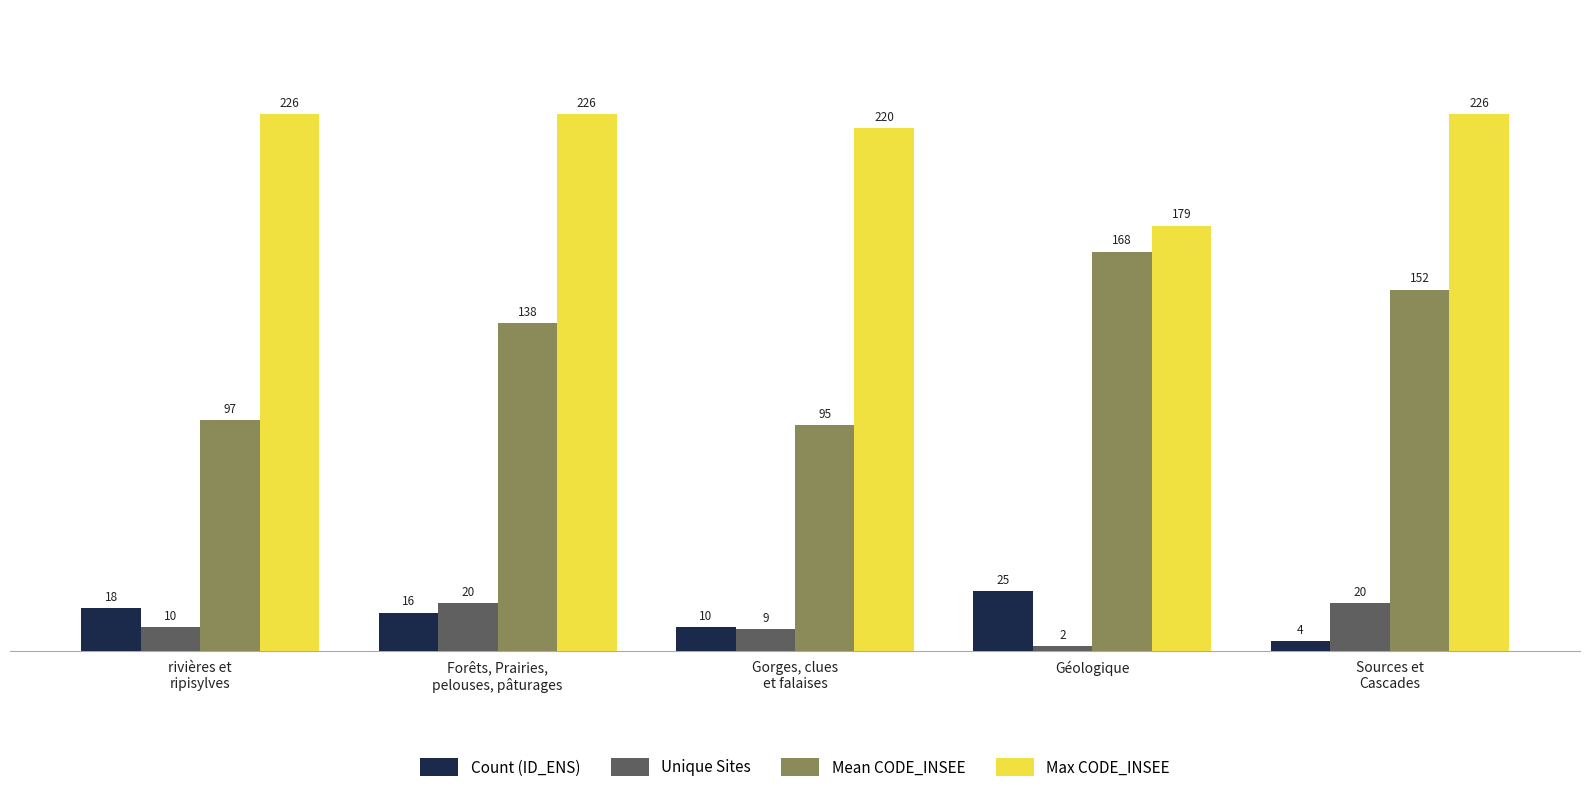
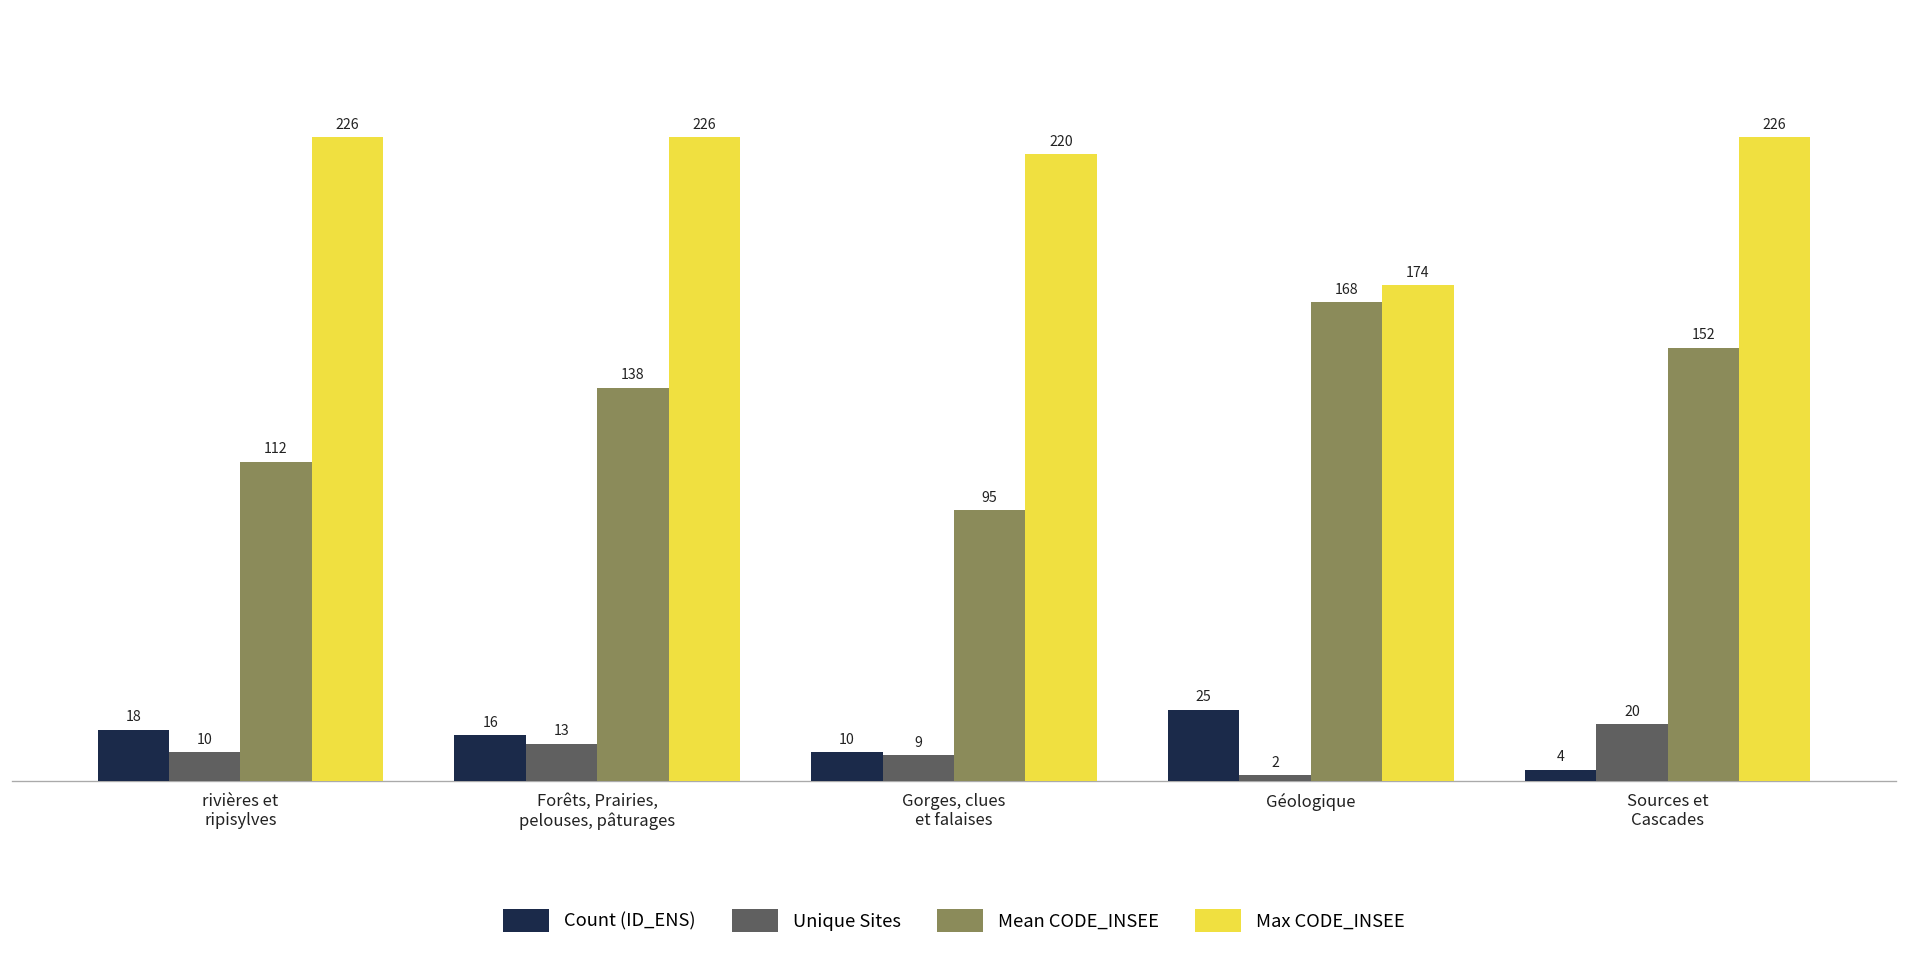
Mean CODE_INSEE, rivières et ripisylves: 97 -> 112
Unique Sites, Forêts, Prairies, pelouses, pâturages: 20 -> 13
Max CODE_INSEE, Géologique: 179 -> 174
